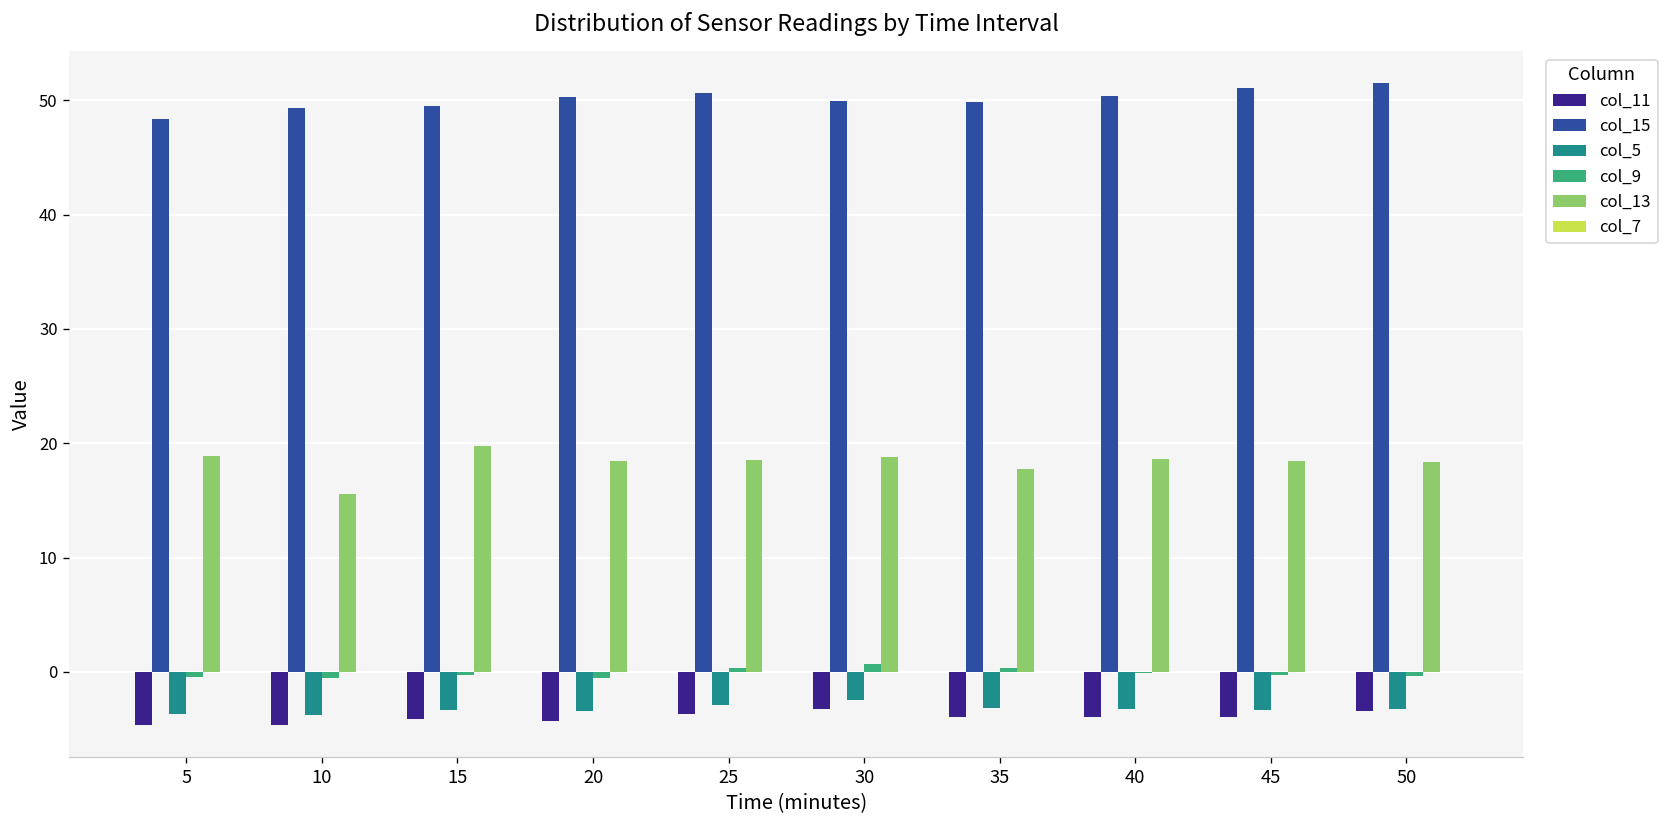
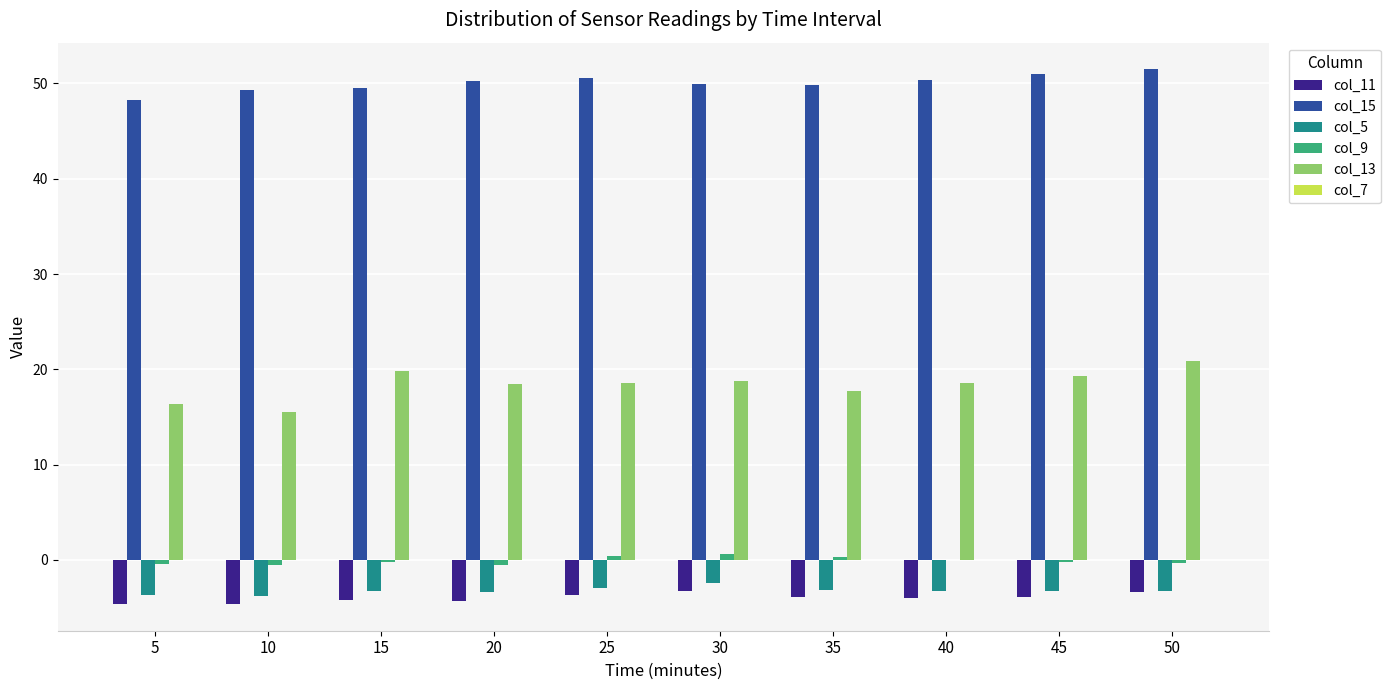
col_13, 5: 19 -> 16
col_13, 45: 18 -> 19
col_13, 50: 18 -> 21
